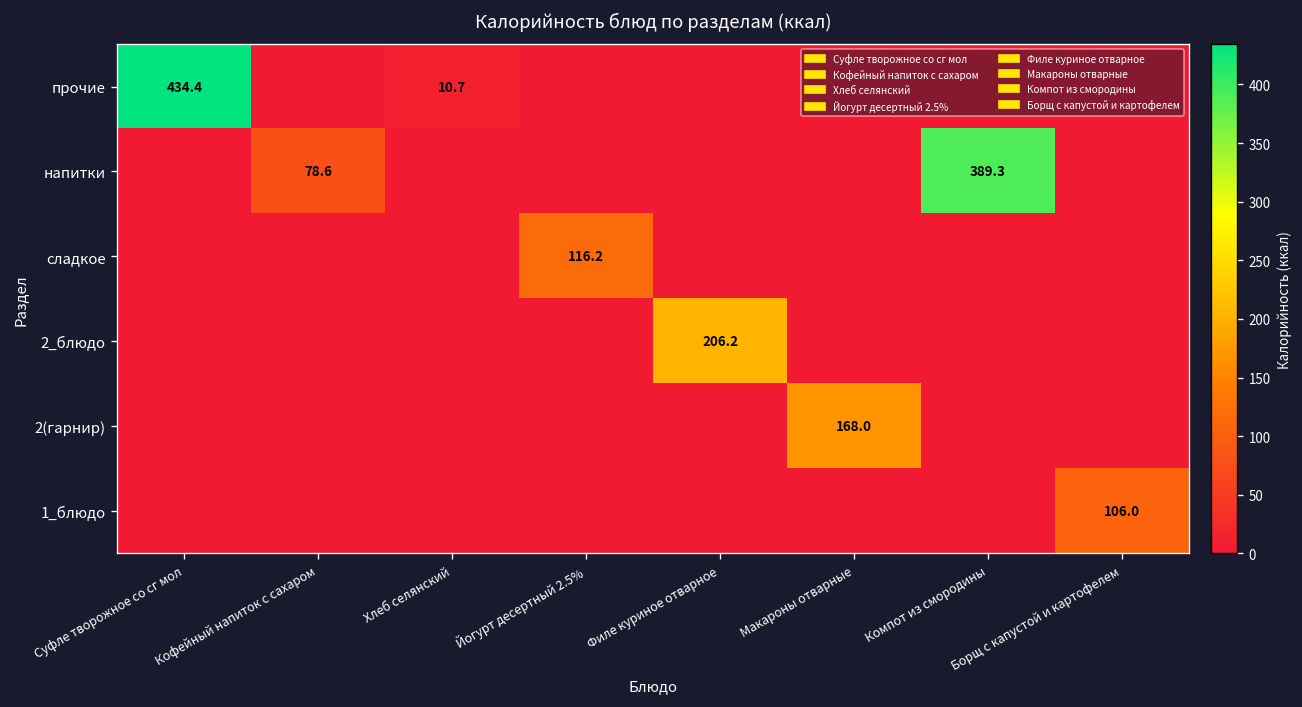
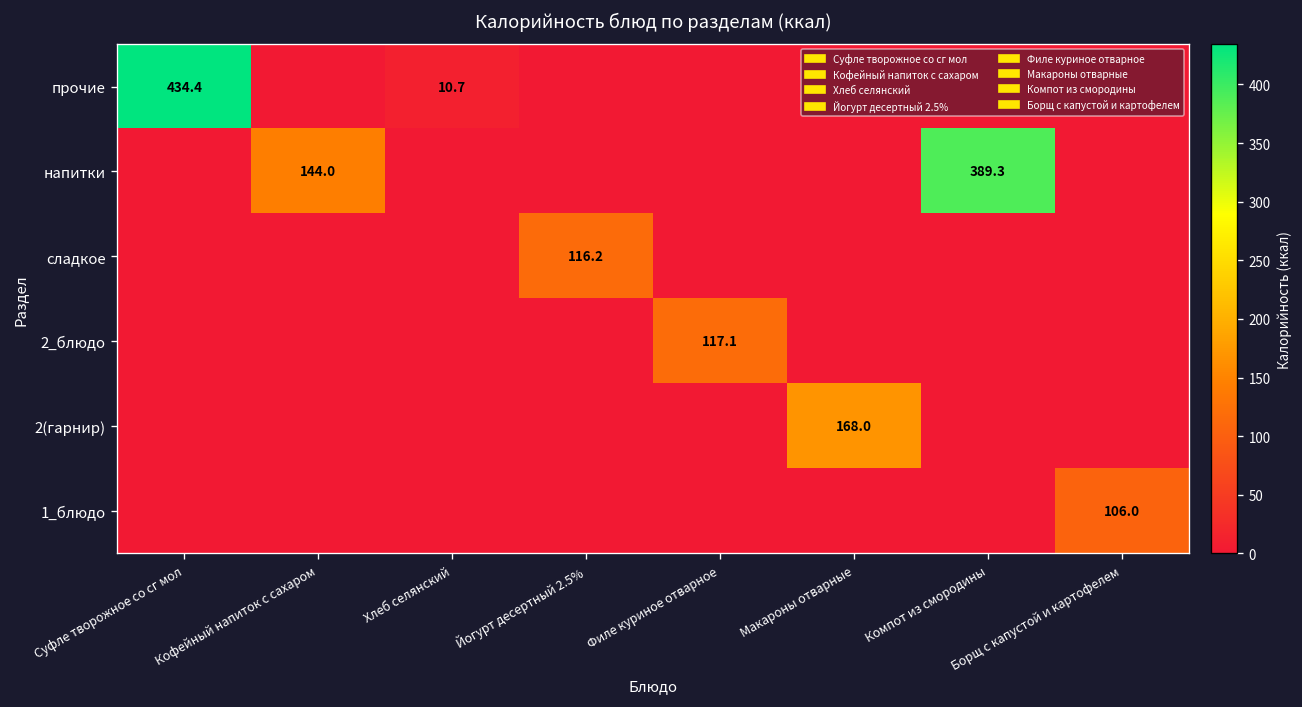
напитки, Кофейный напиток с сахаром: 78.6 -> 144.0
2_блюдо, Филе куриное отварное: 206.2 -> 117.1
